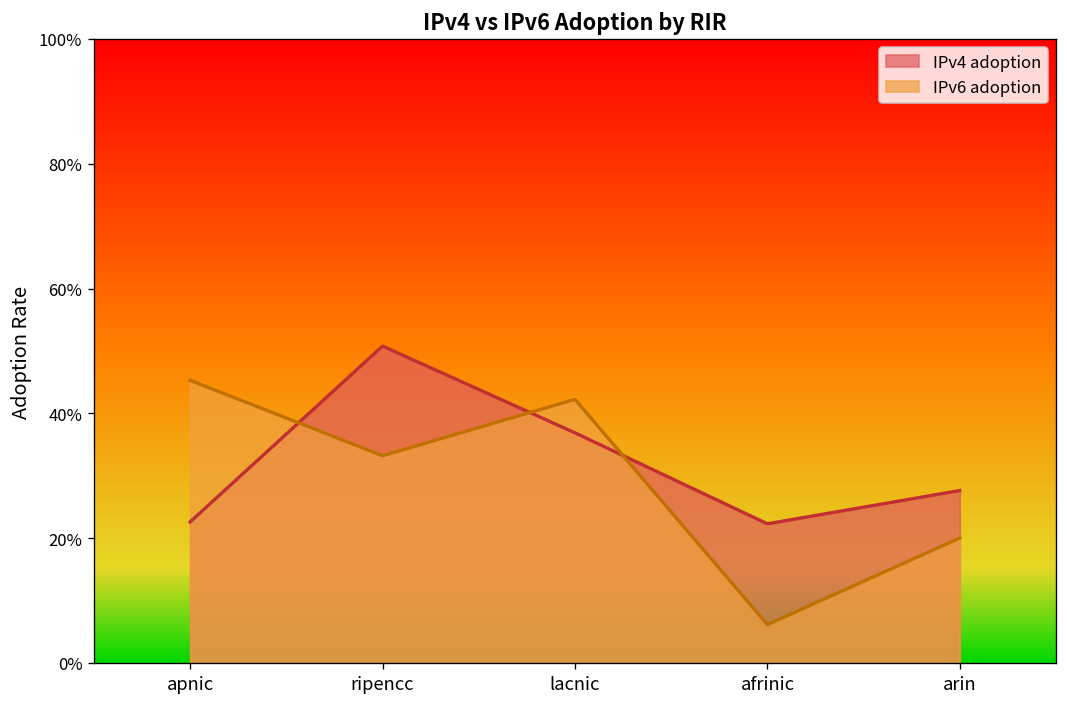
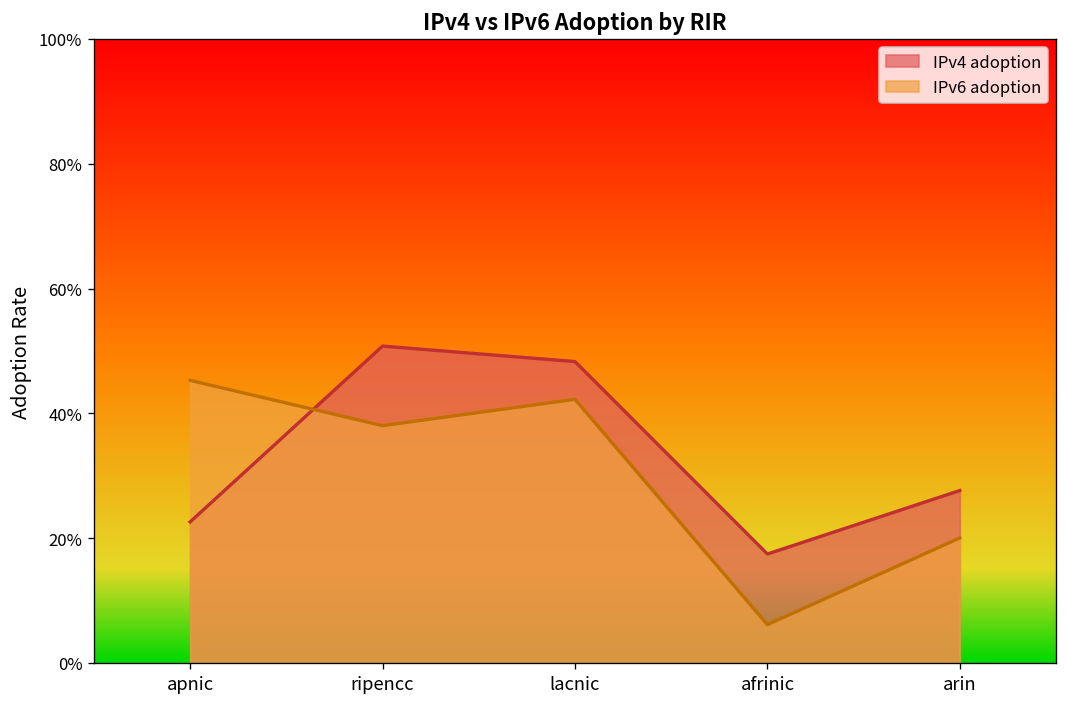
IPv6 adoption, ripencc: 33% -> 38%
IPv4 adoption, lacnic: 37% -> 48%
IPv4 adoption, afrinic: 22% -> 17%
